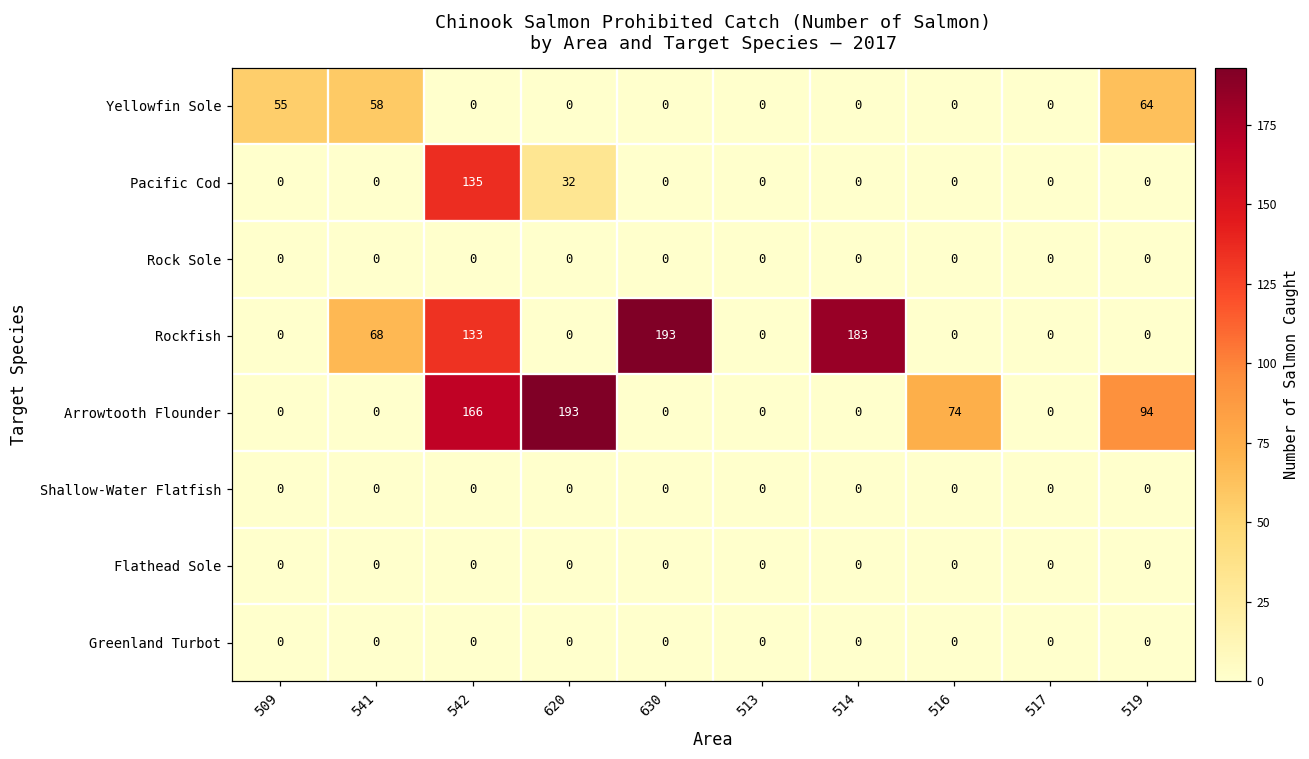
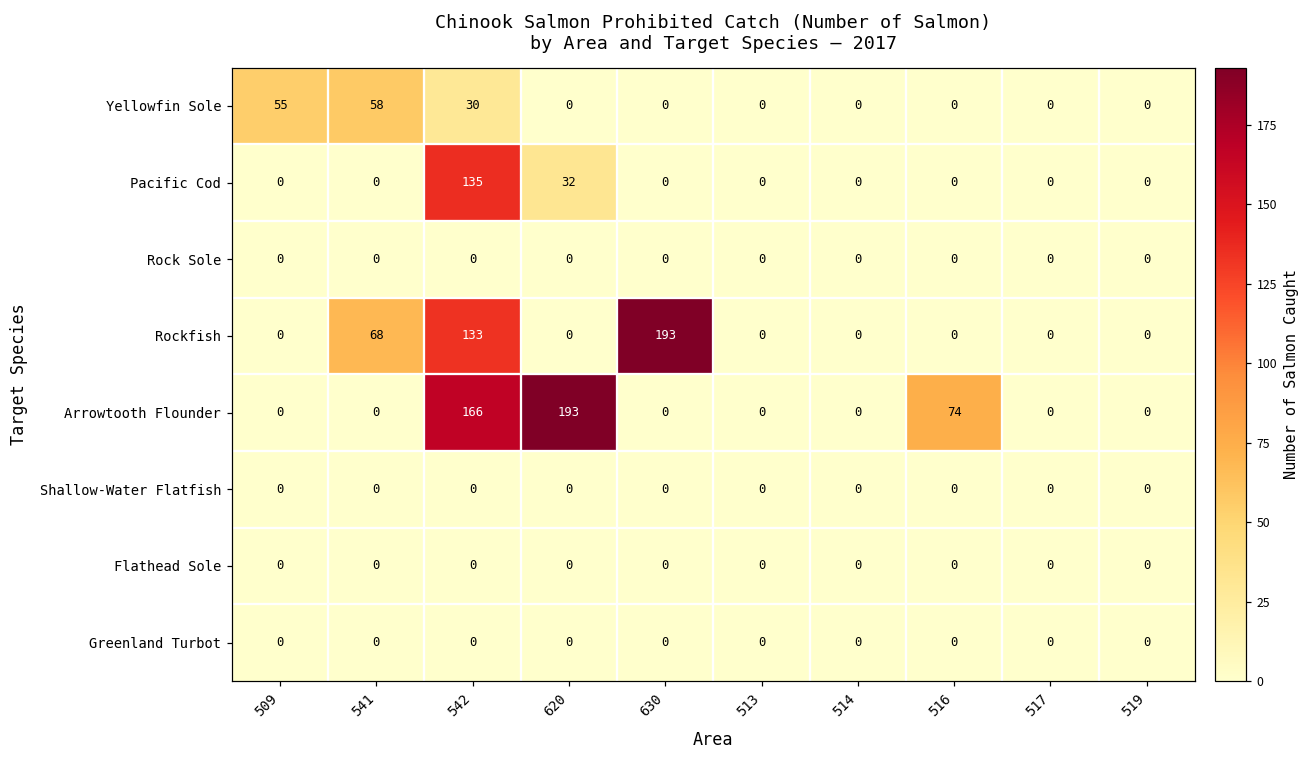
Yellowfin Sole, 542: 0 -> 30
Yellowfin Sole, 519: 64 -> 0
Rockfish, 514: 183 -> 0
Arrowtooth Flounder, 519: 94 -> 0
